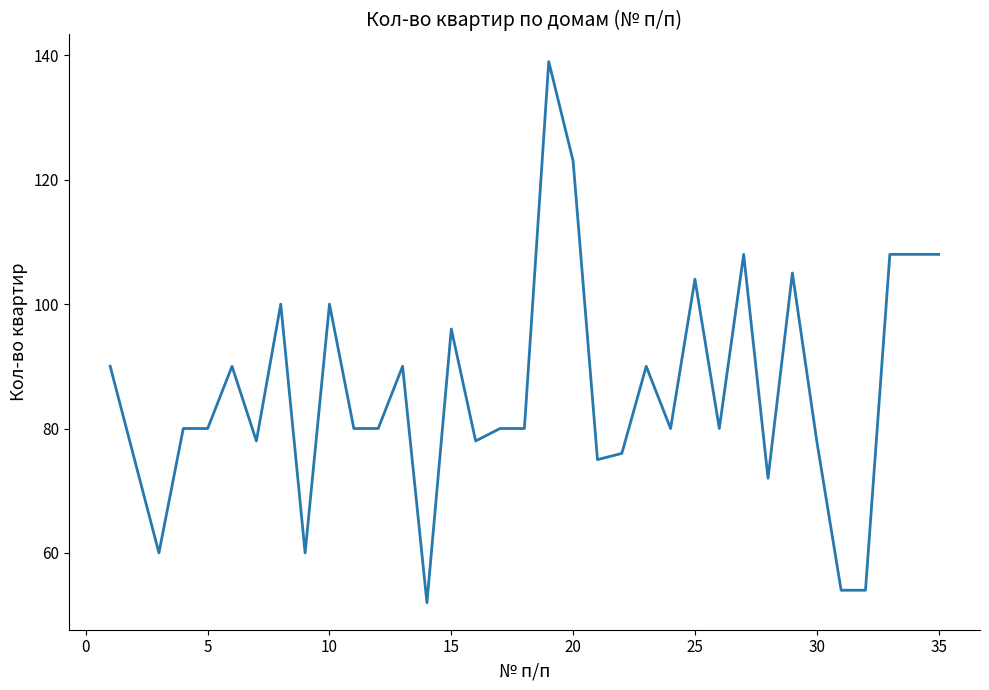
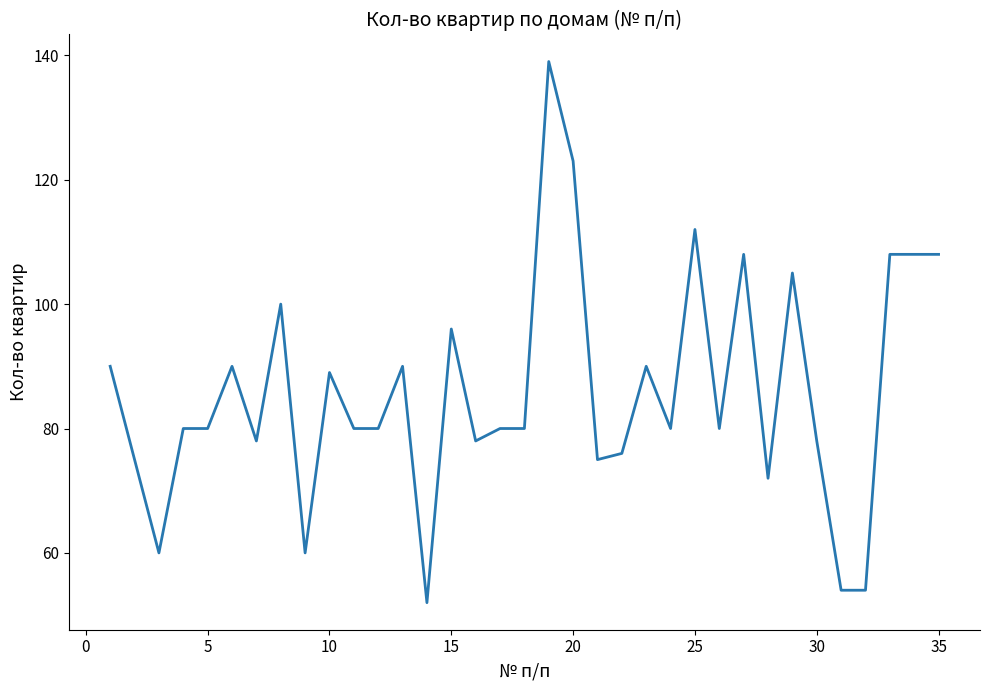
10: 100 -> 89
25: 104 -> 112
